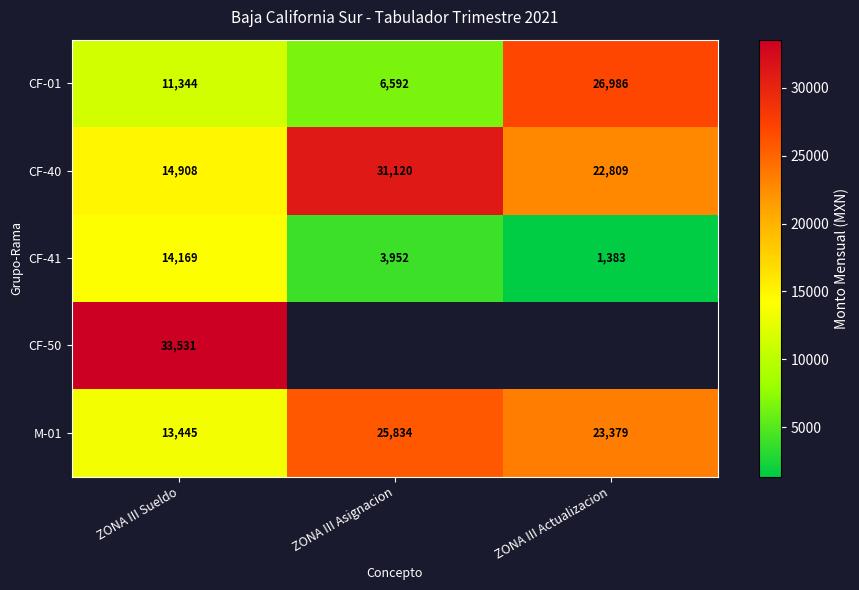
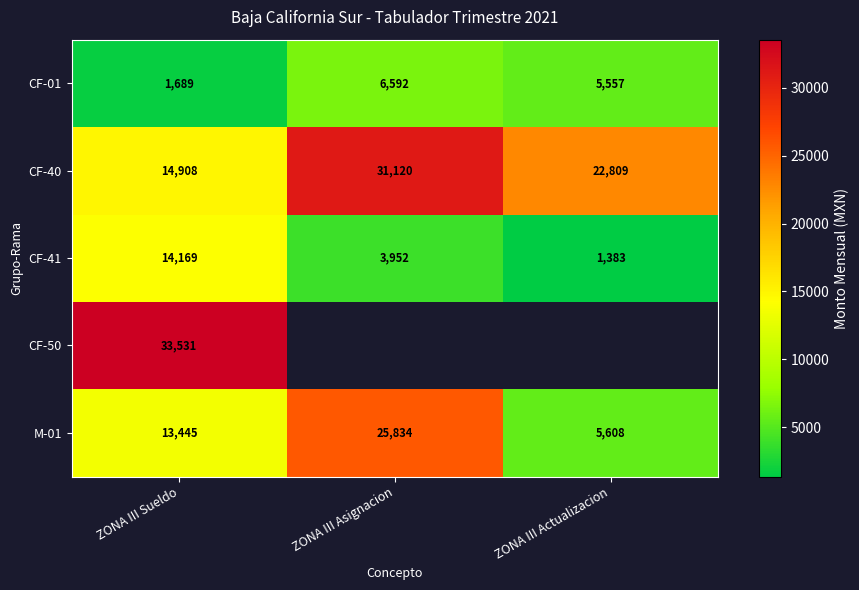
CF-01, ZONA III Sueldo: 11,344 -> 1,689
CF-01, ZONA III Actualizacion: 26,986 -> 5,557
M-01, ZONA III Actualizacion: 23,379 -> 5,608
